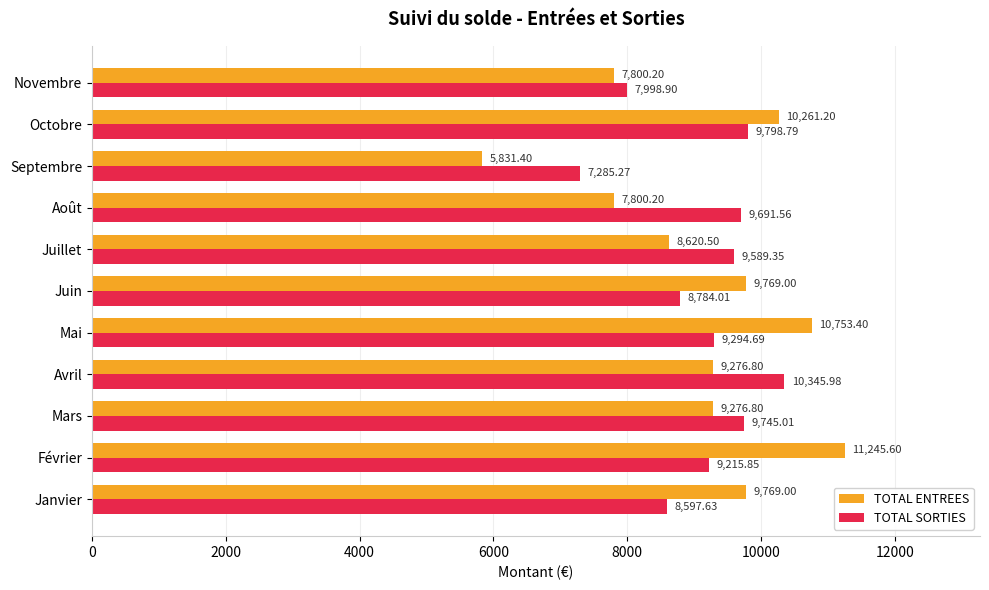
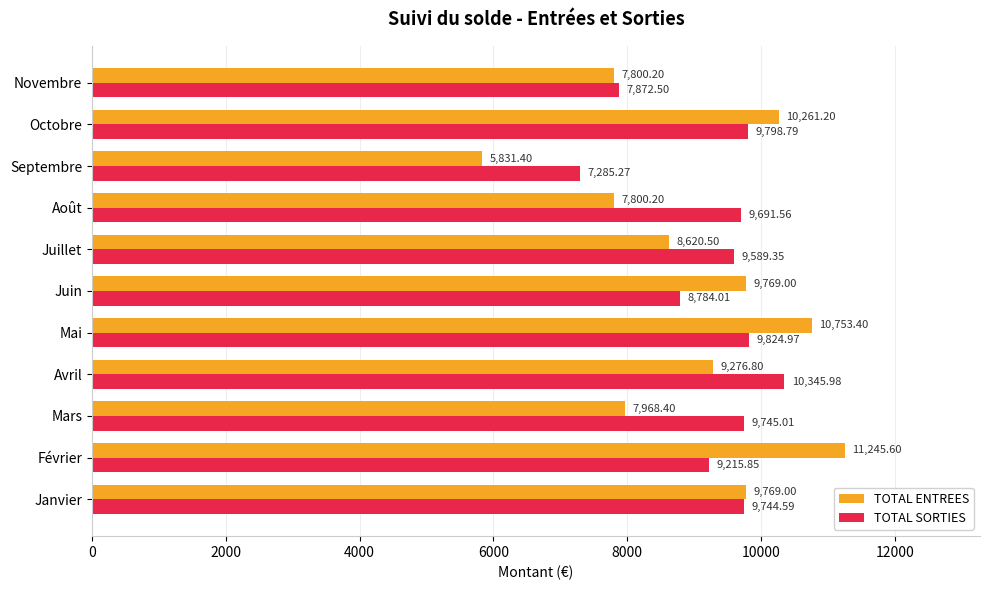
TOTAL SORTIES, Novembre: 7,998.90 -> 7,872.50
TOTAL SORTIES, Mai: 9,294.69 -> 9,824.97
TOTAL ENTREES, Mars: 9,276.80 -> 7,968.40
TOTAL SORTIES, Janvier: 8,597.63 -> 9,744.59
